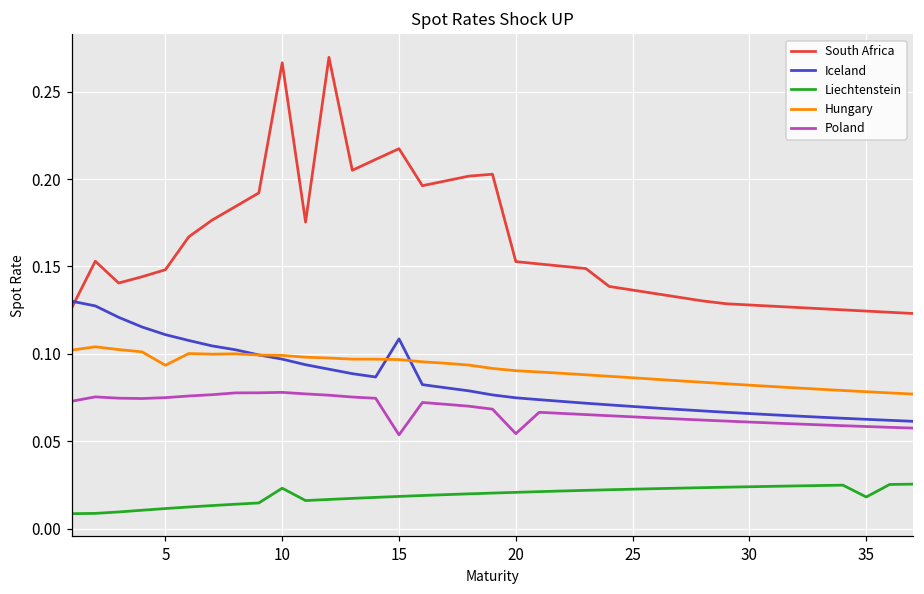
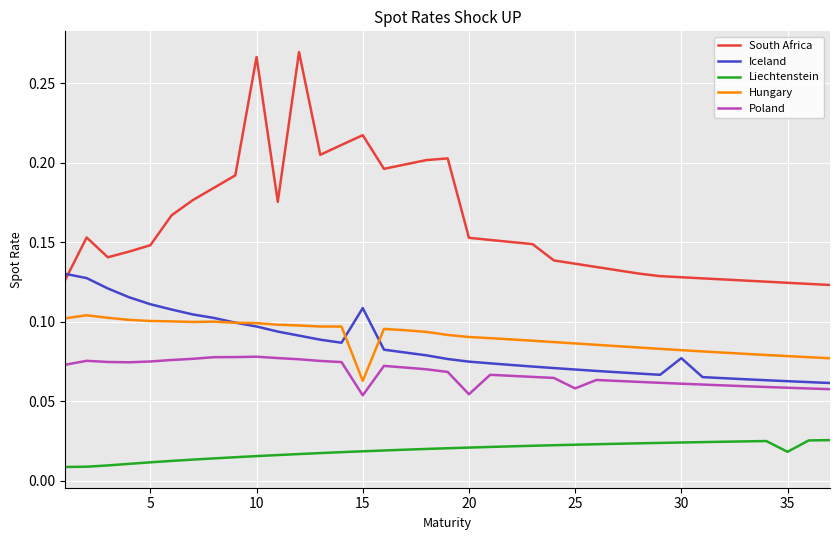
Hungary, 5: 0.093 -> 0.100
Liechtenstein, 10: 0.023 -> 0.015
Hungary, 15: 0.097 -> 0.063
Poland, 25: 0.064 -> 0.058
Iceland, 30: 0.066 -> 0.077
